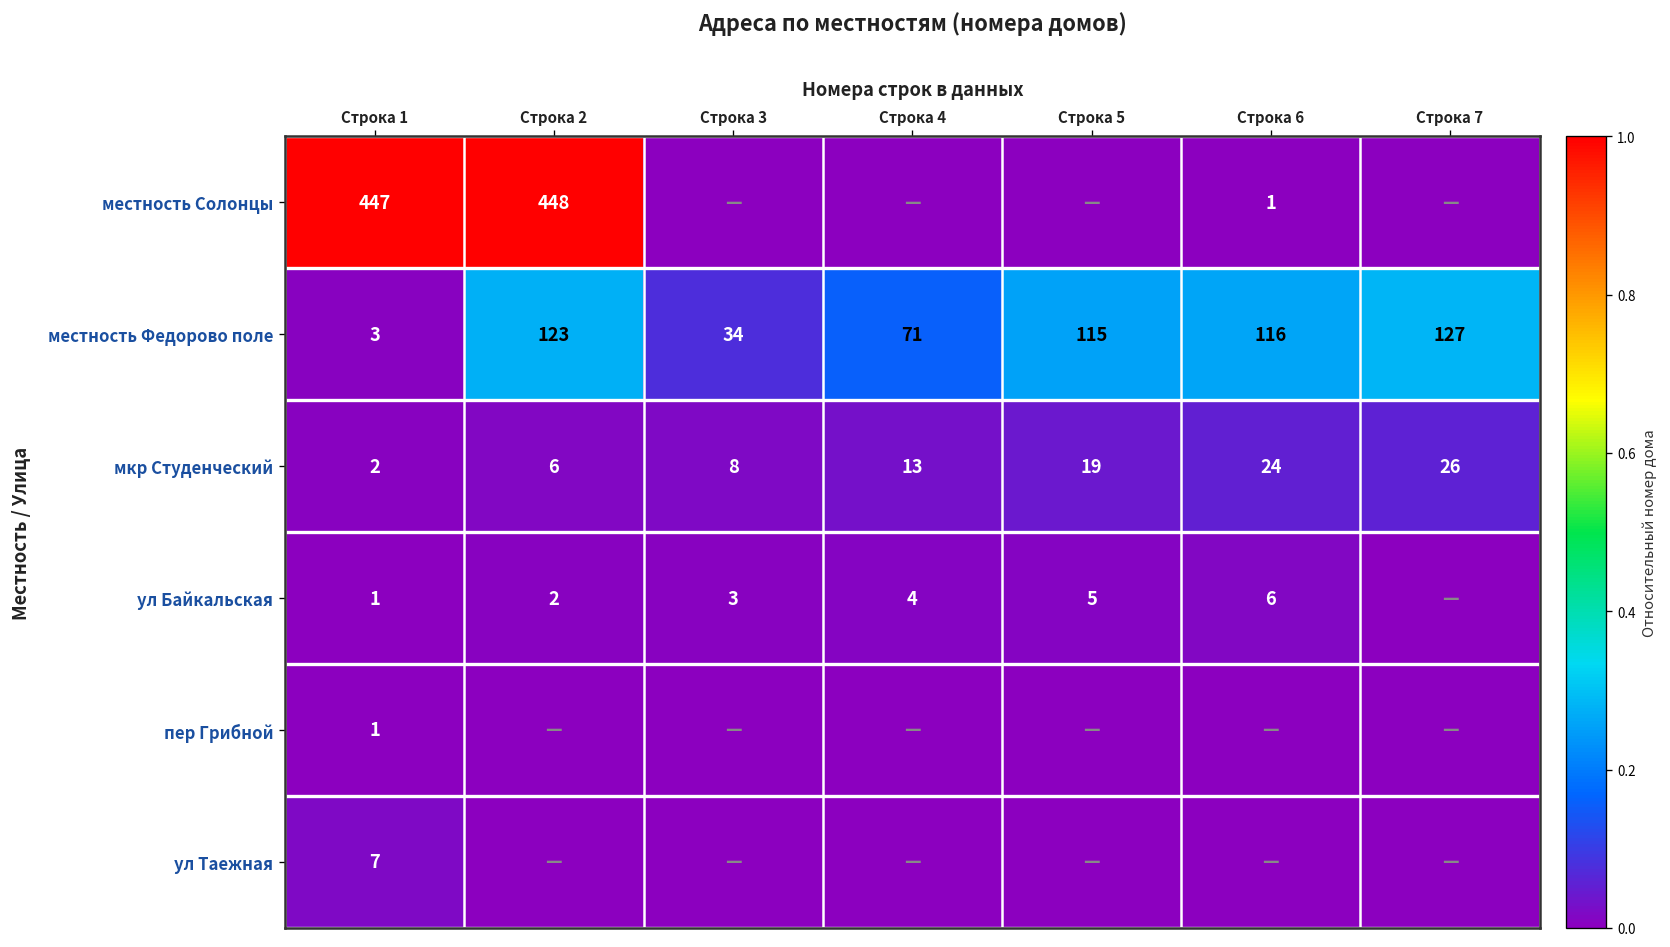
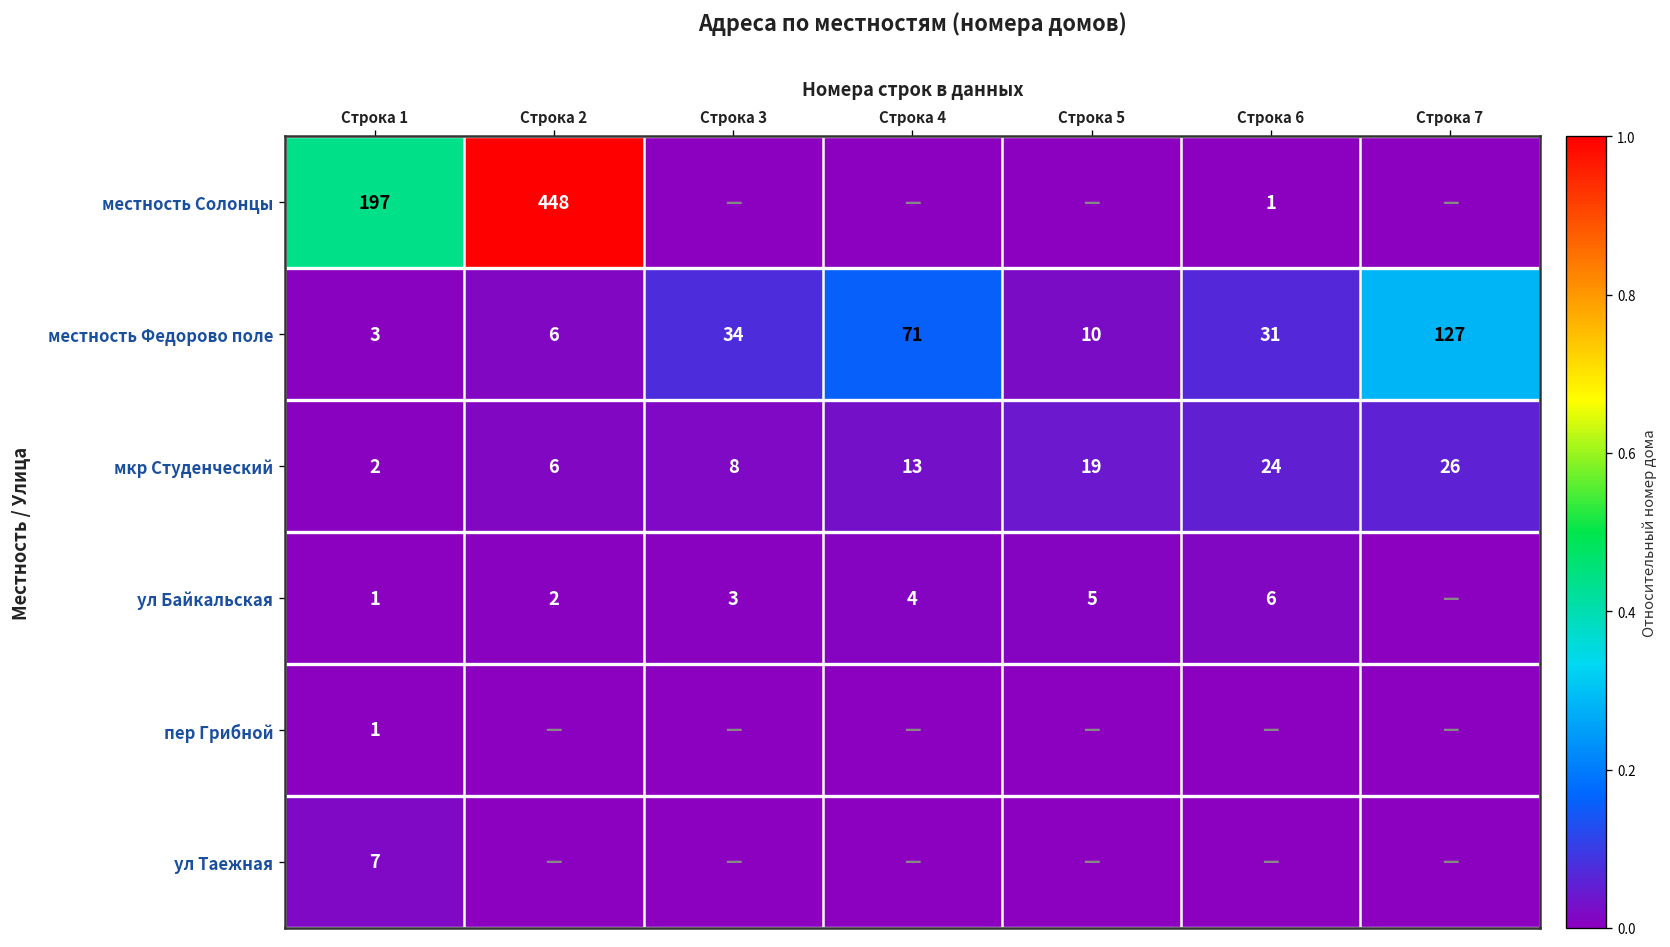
местность Солонцы, Строка 1: 447 -> 197
местность Федорово поле, Строка 2: 123 -> 6
местность Федорово поле, Строка 5: 115 -> 10
местность Федорово поле, Строка 6: 116 -> 31
